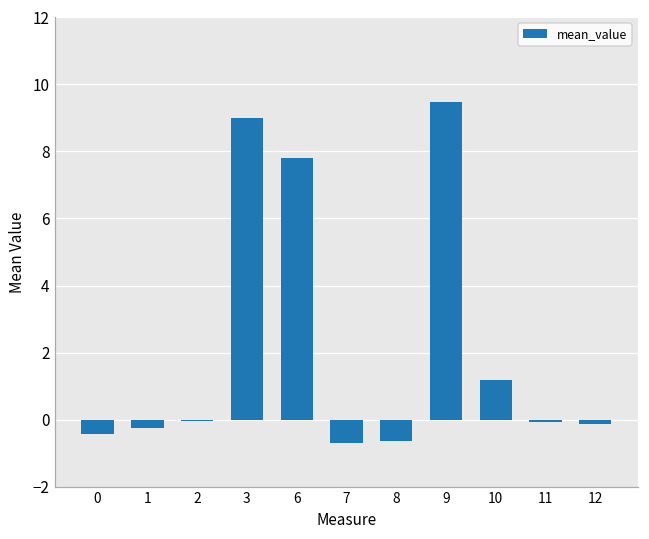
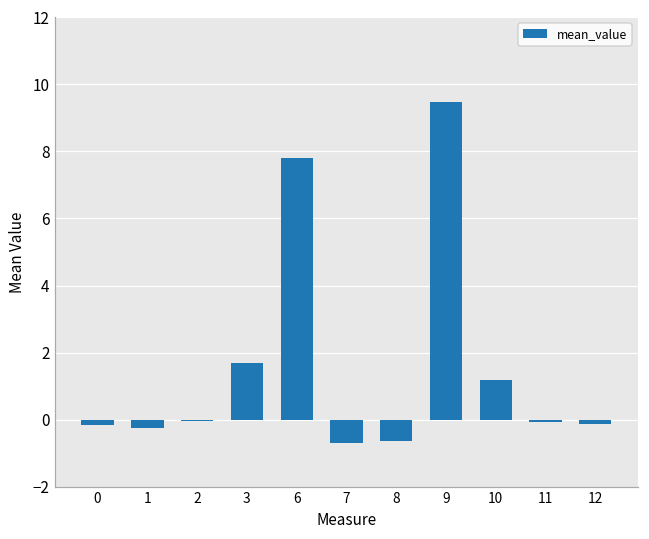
0: -0.4 -> -0.2
3: 9.0 -> 1.7
